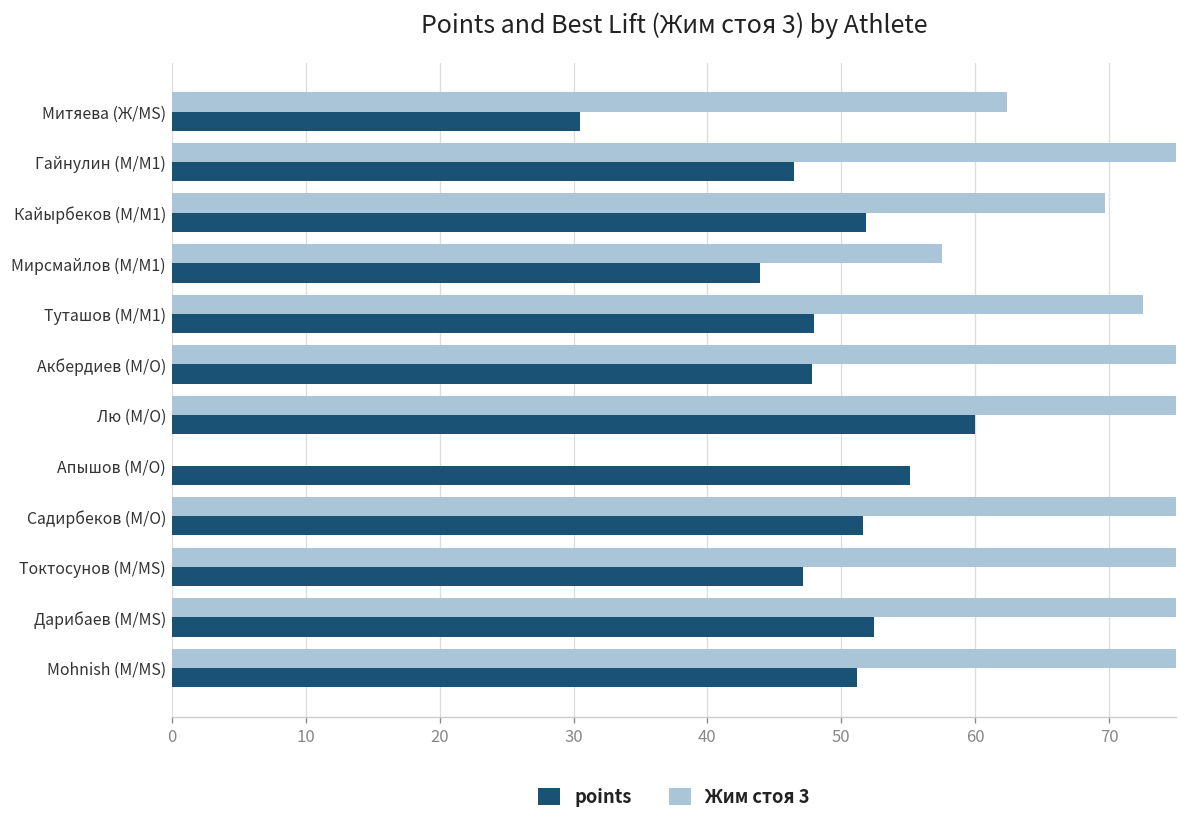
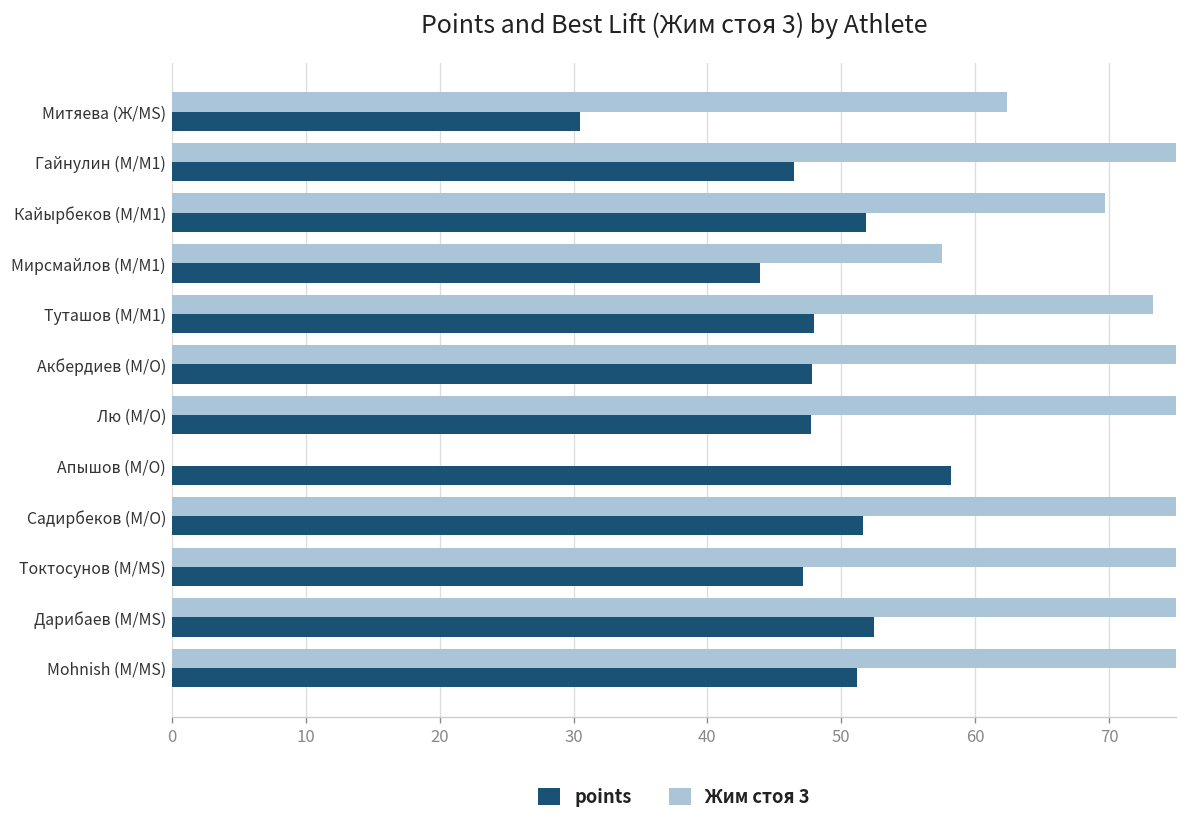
Жим стоя 3, Туташов (М/M1): 72.5 -> 73.3
points, Лю (М/O): 60.0 -> 47.7
points, Апышов (М/O): 55.1 -> 58.2
